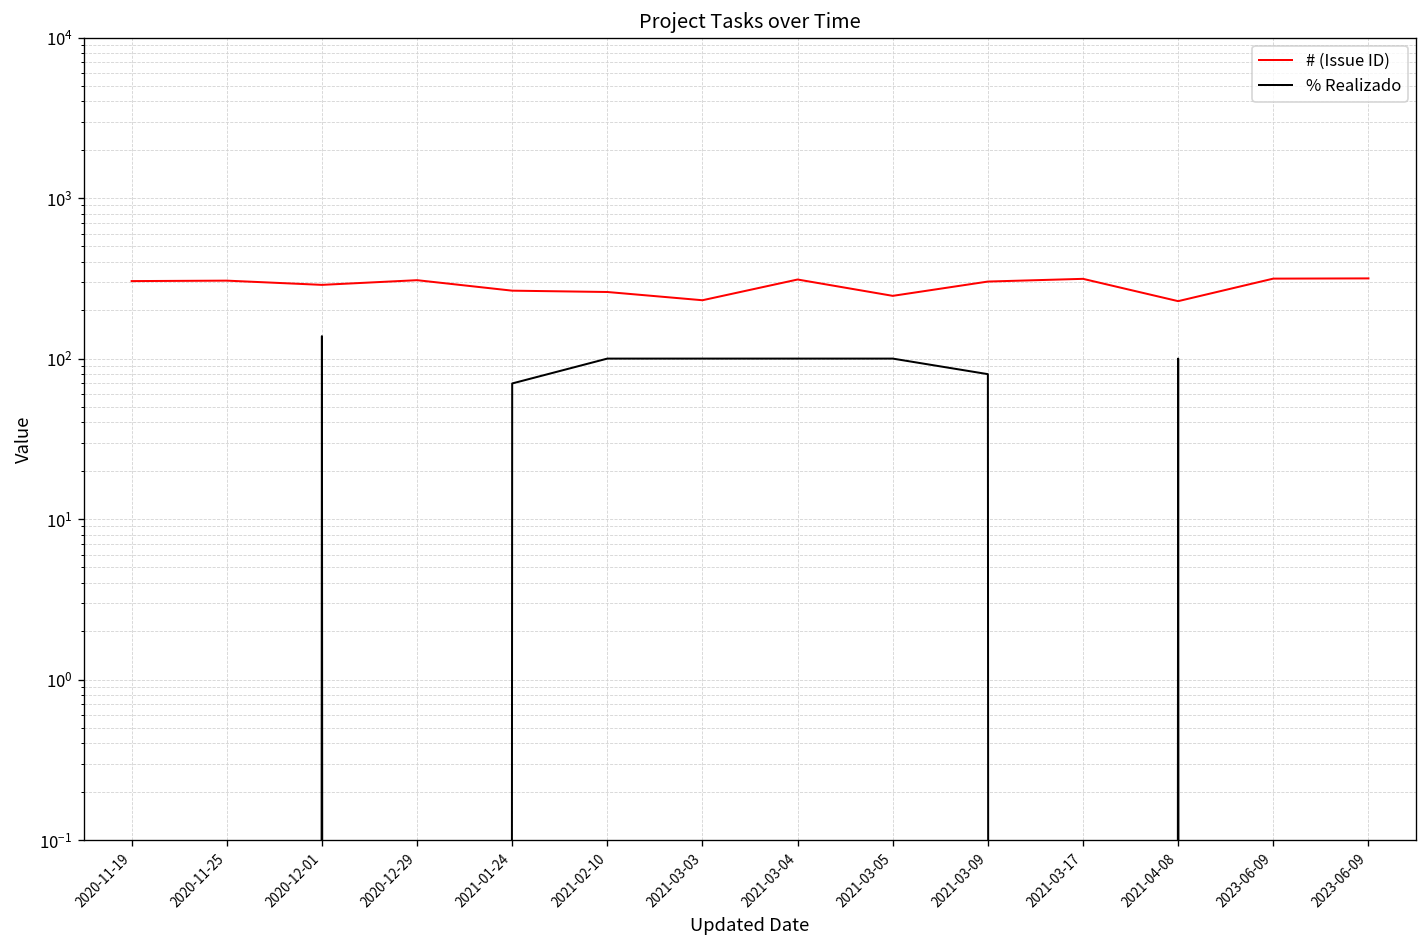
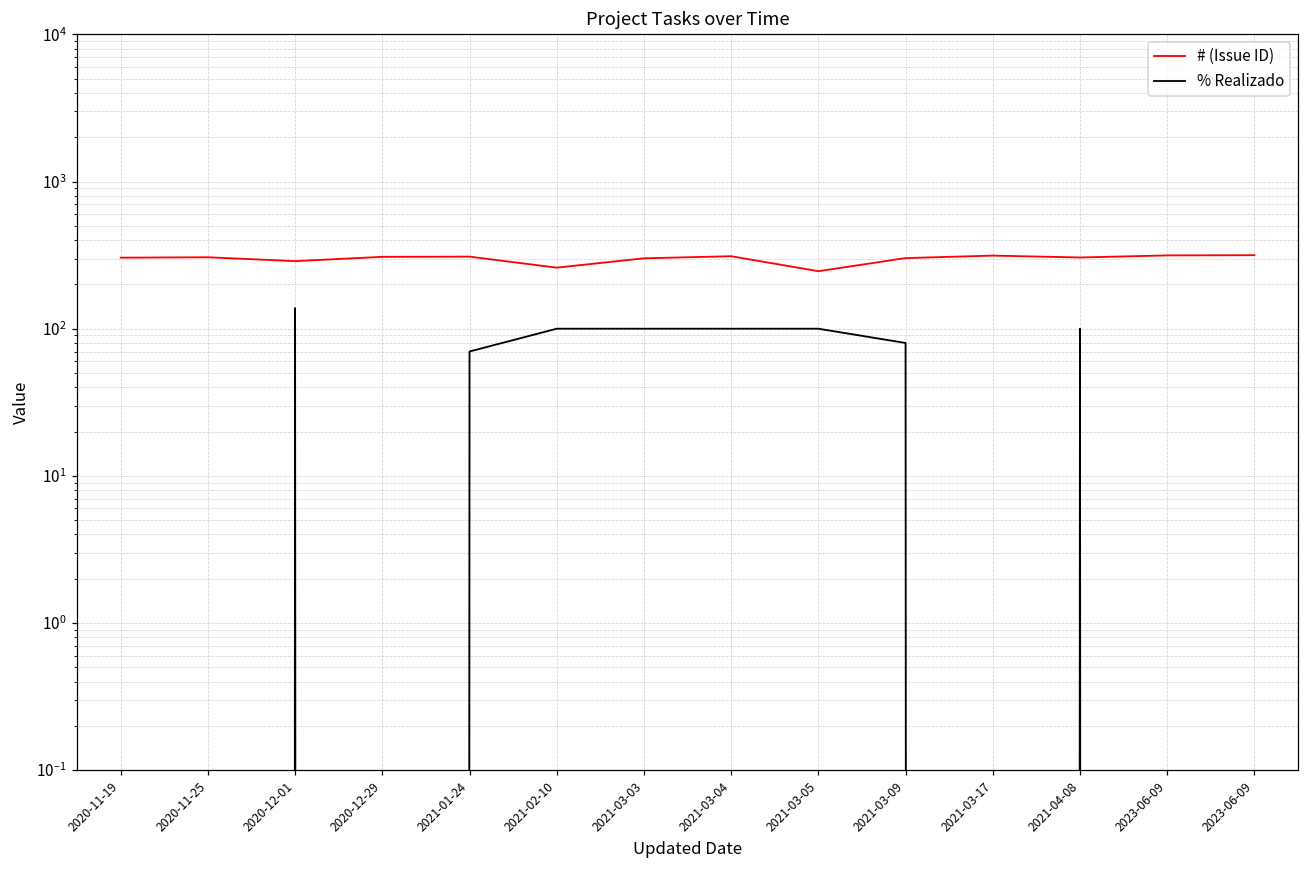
# (Issue ID), 2021-01-24: 270 -> 310
# (Issue ID), 2021-03-03: 230 -> 300
# (Issue ID), 2021-04-08: 230 -> 310
